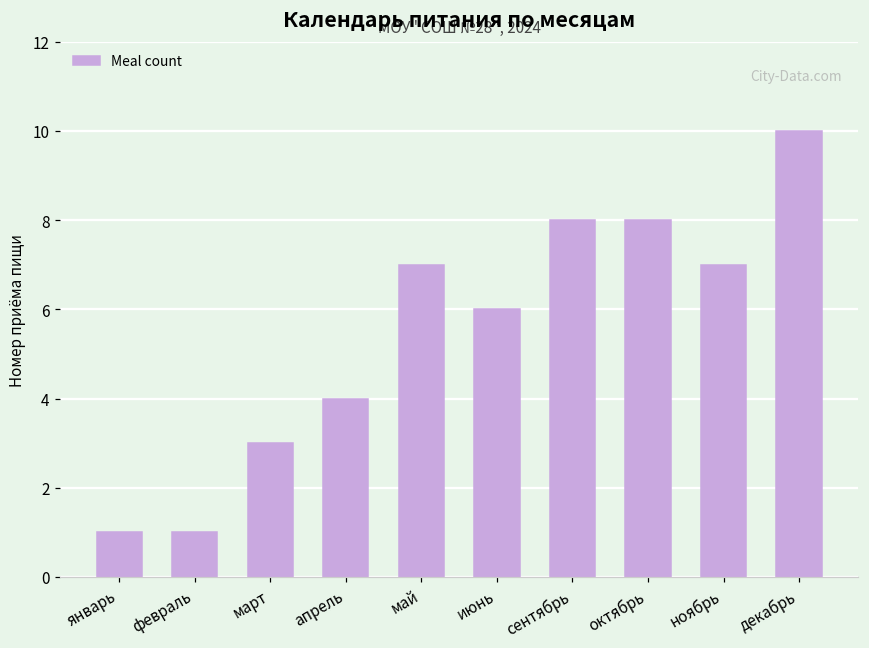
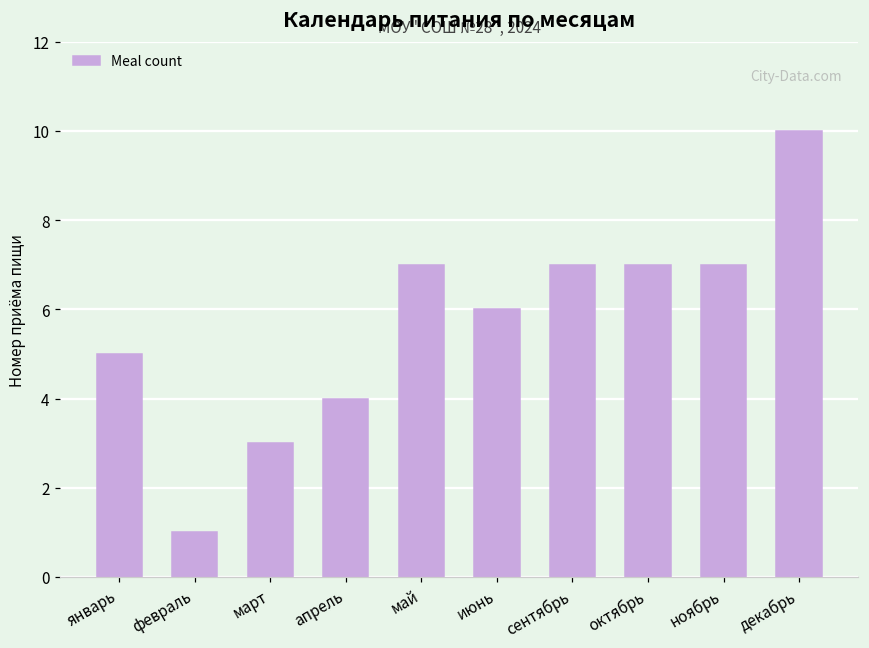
январь: 1 -> 5
сентябрь: 8 -> 7
октябрь: 8 -> 7
